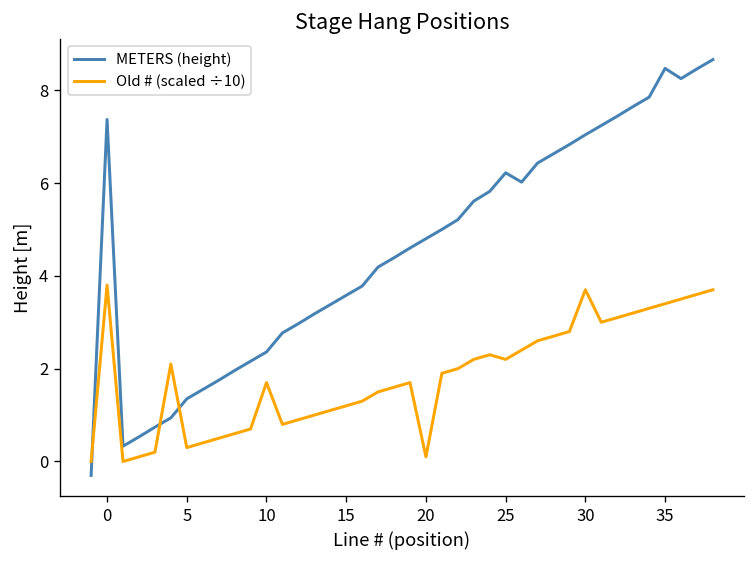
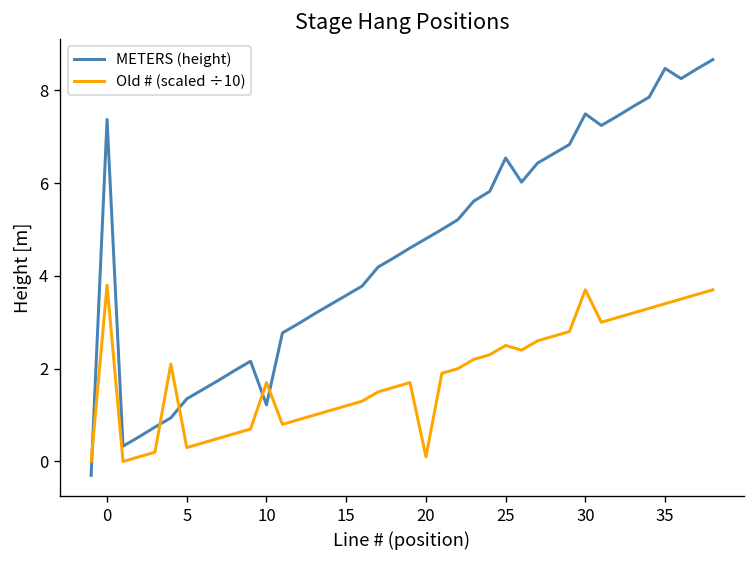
METERS (height), 10: 2.4 -> 1.2
METERS (height), 25: 6.2 -> 6.5
Old # (scaled ÷10), 25: 2.2 -> 2.5
METERS (height), 30: 7.0 -> 7.5
